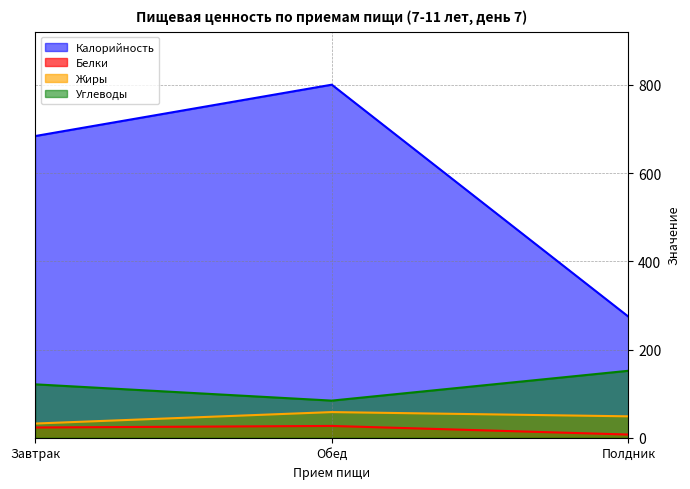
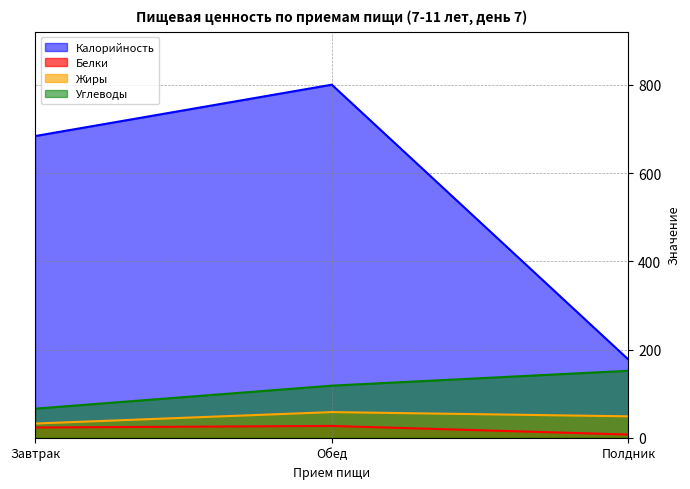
Углеводы, Завтрак: 120 -> 70
Углеводы, Обед: 80 -> 120
Калорийность, Полдник: 270 -> 180
